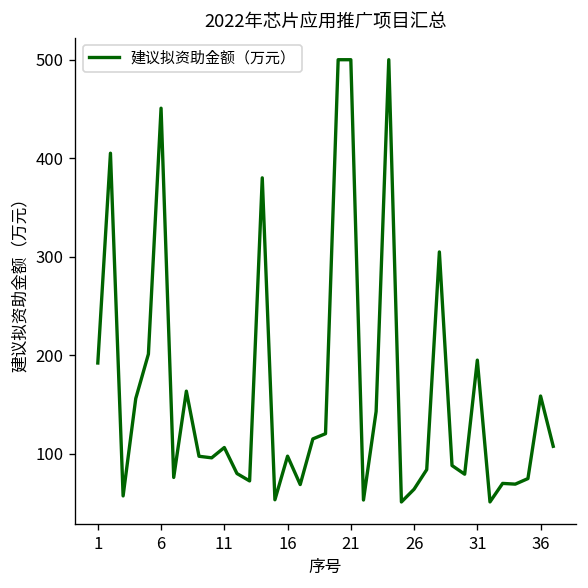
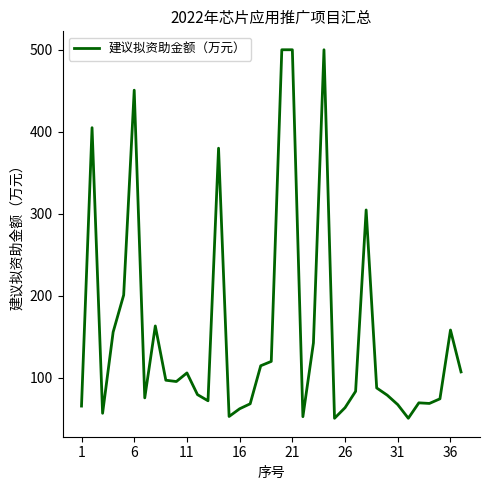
1: 190 -> 70
16: 100 -> 60
31: 190 -> 70
